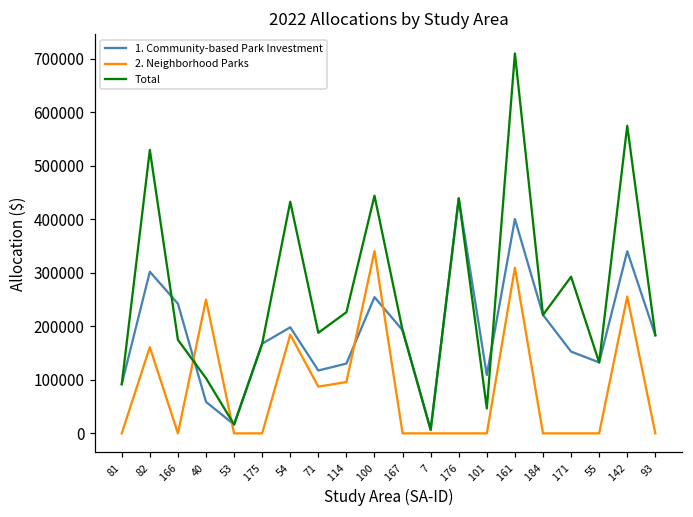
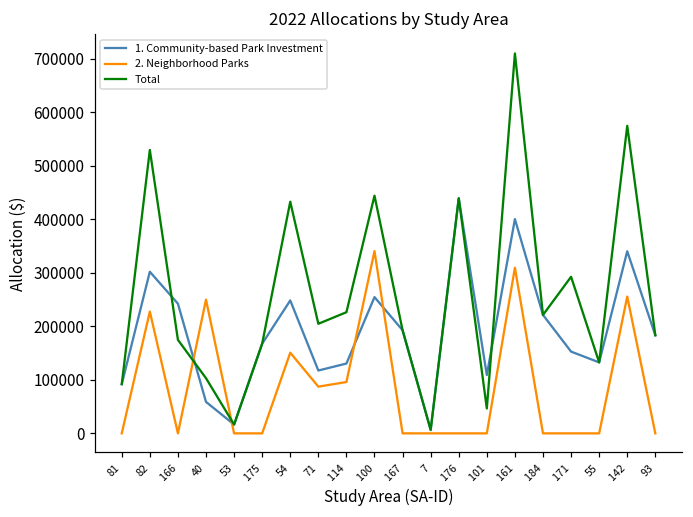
2. Neighborhood Parks, 82: 160000 -> 230000
1. Community-based Park Investment, 54: 200000 -> 250000
2. Neighborhood Parks, 54: 180000 -> 150000
Total, 71: 190000 -> 200000
